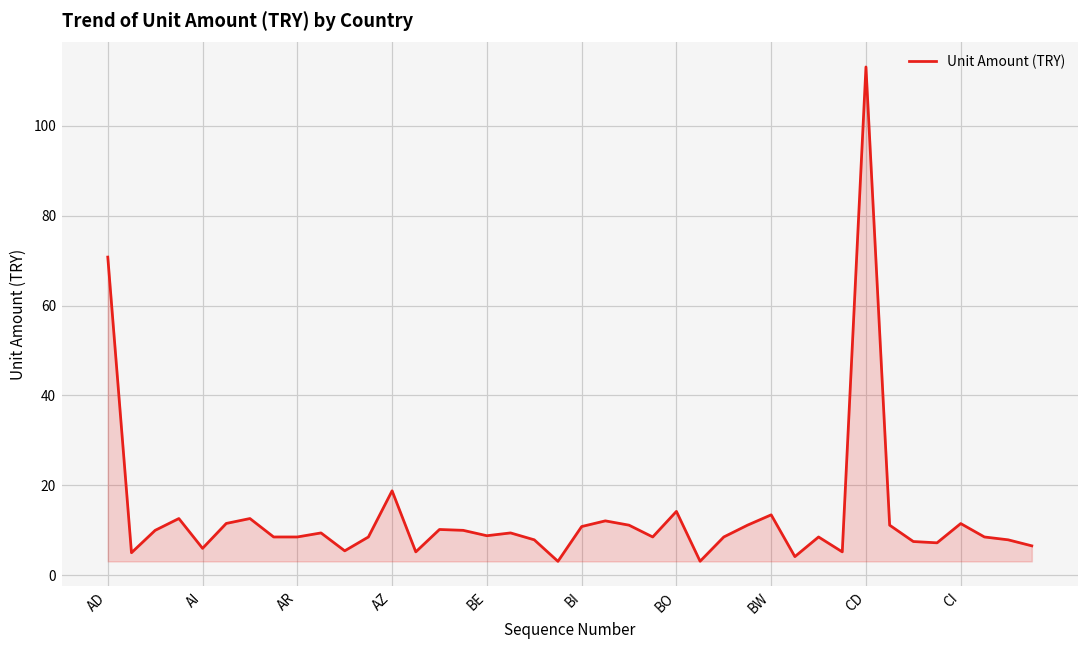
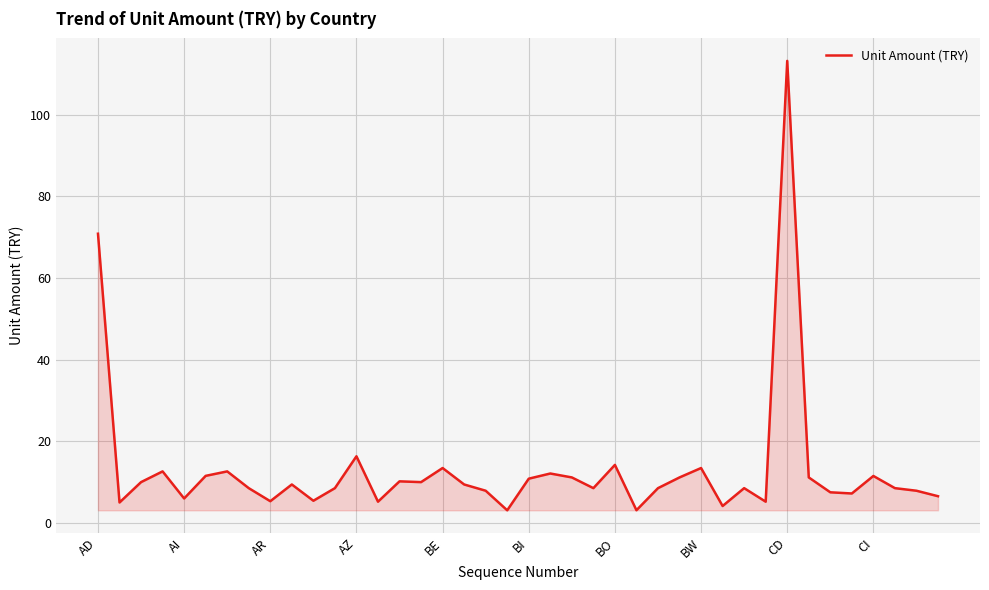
AR: 8 -> 5
AZ: 19 -> 16
BE: 9 -> 13
